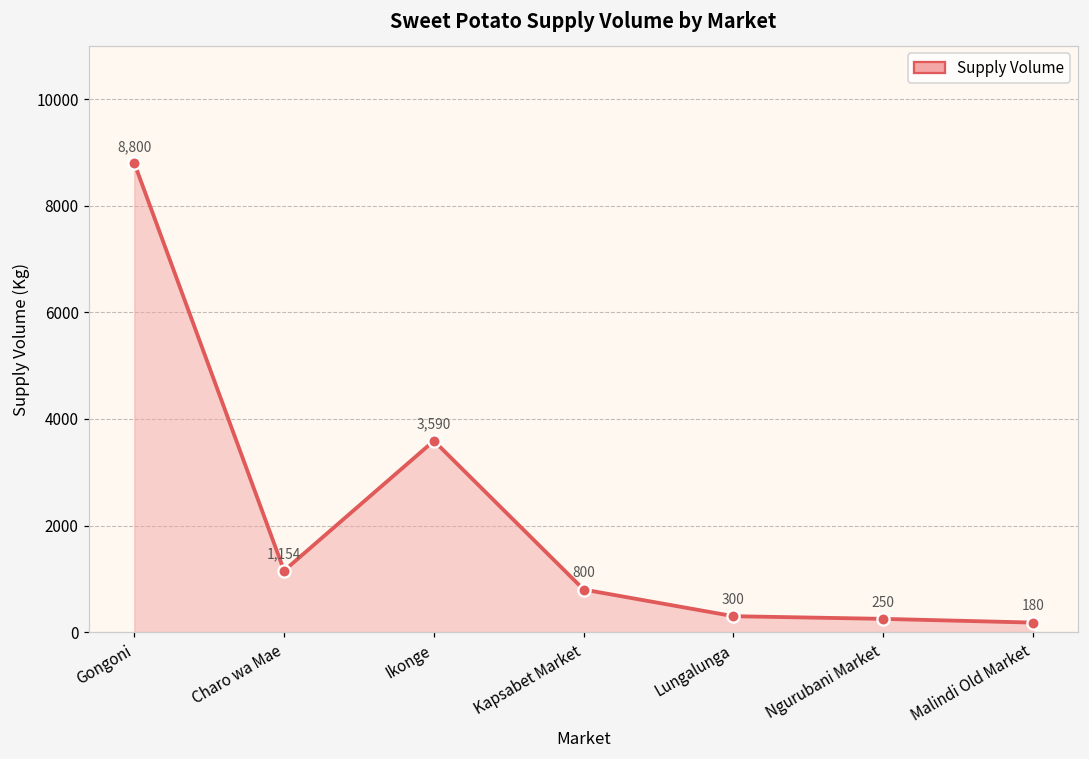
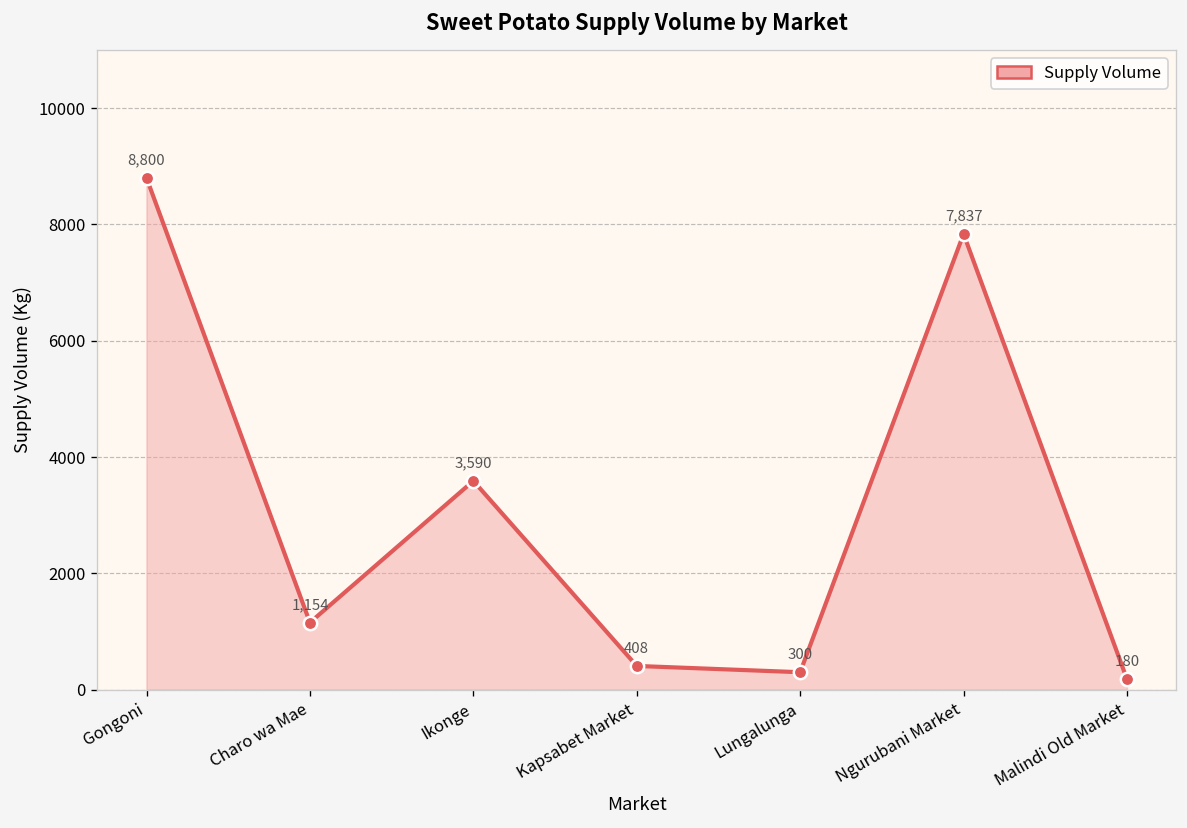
Kapsabet Market: 800 -> 408
Ngurubani Market: 250 -> 7,837
